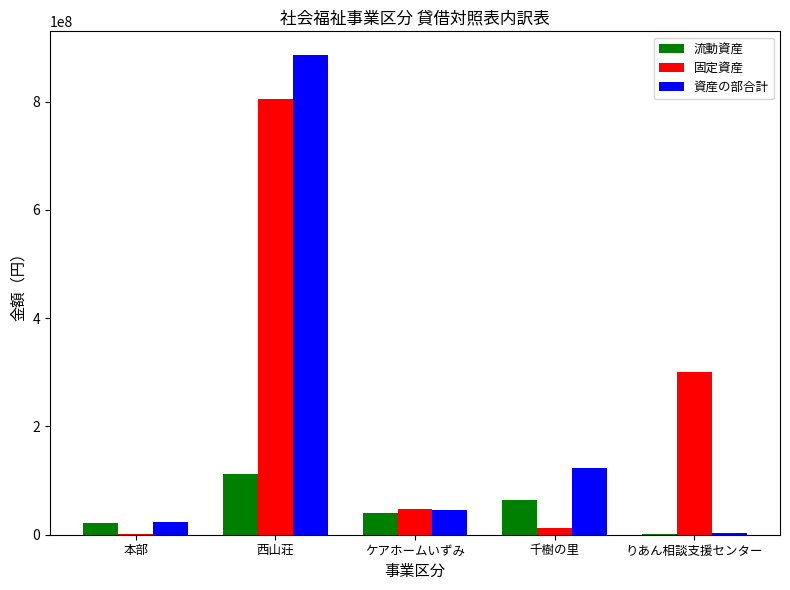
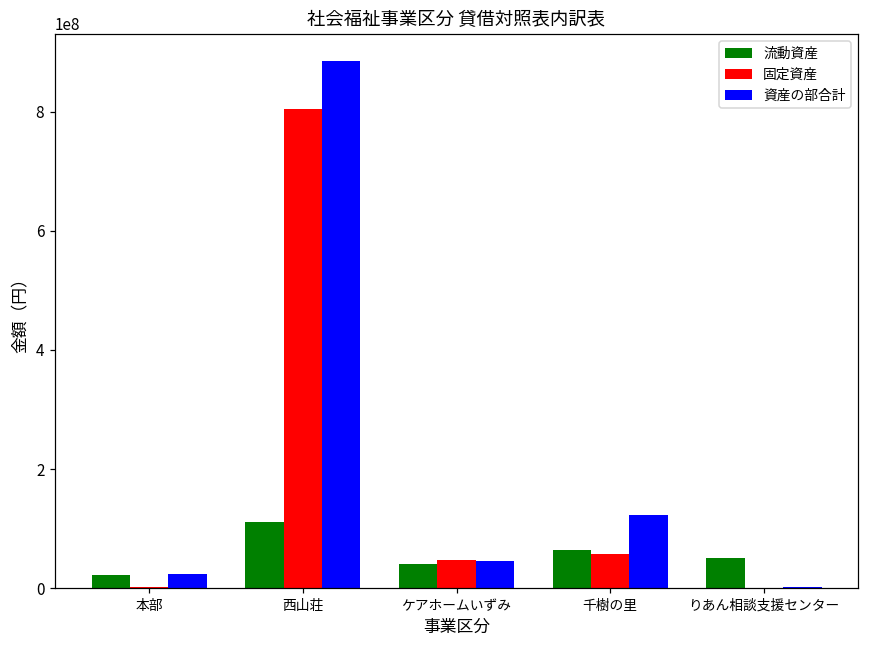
固定資産, 千樹の里: 10000000 -> 60000000
流動資産, りあん相談支援センター: 0 -> 50000000
固定資産, りあん相談支援センター: 300000000 -> 0
